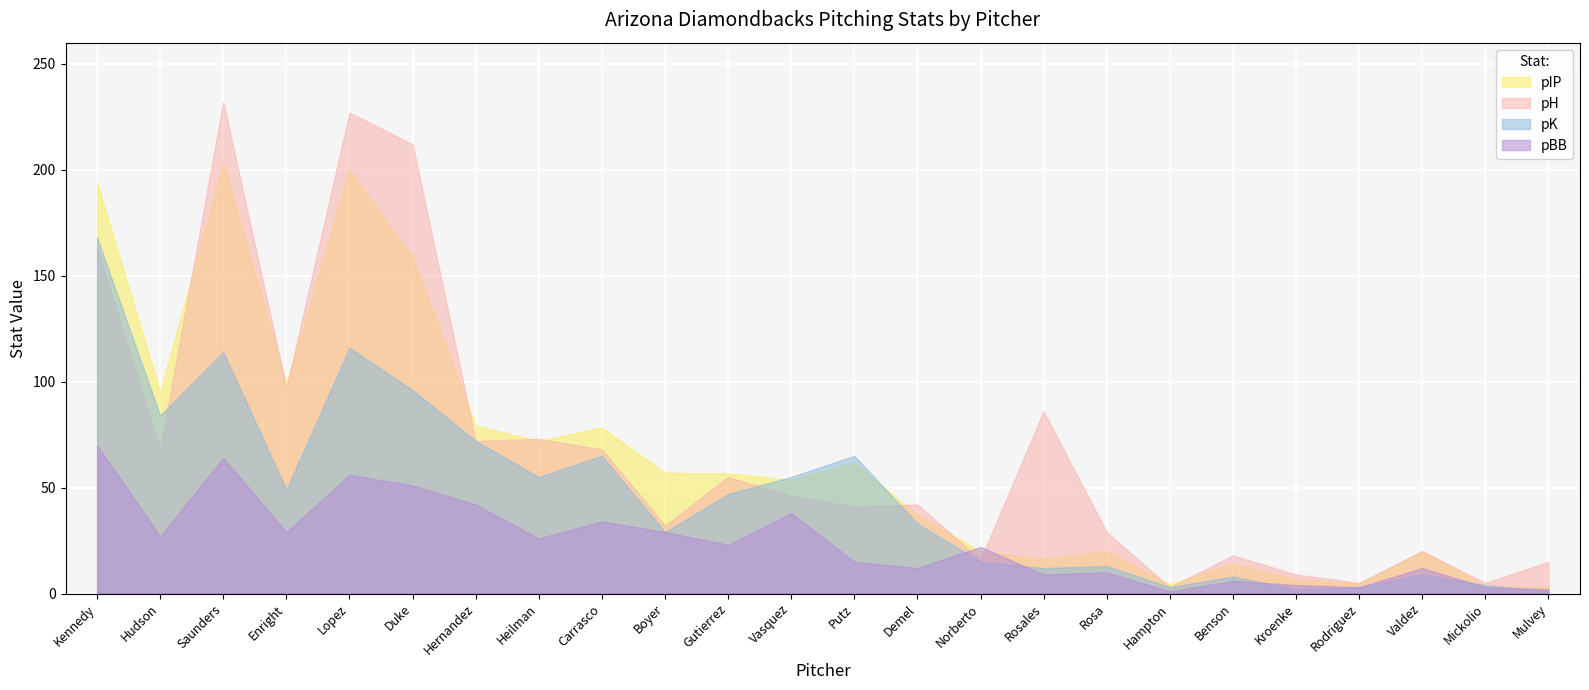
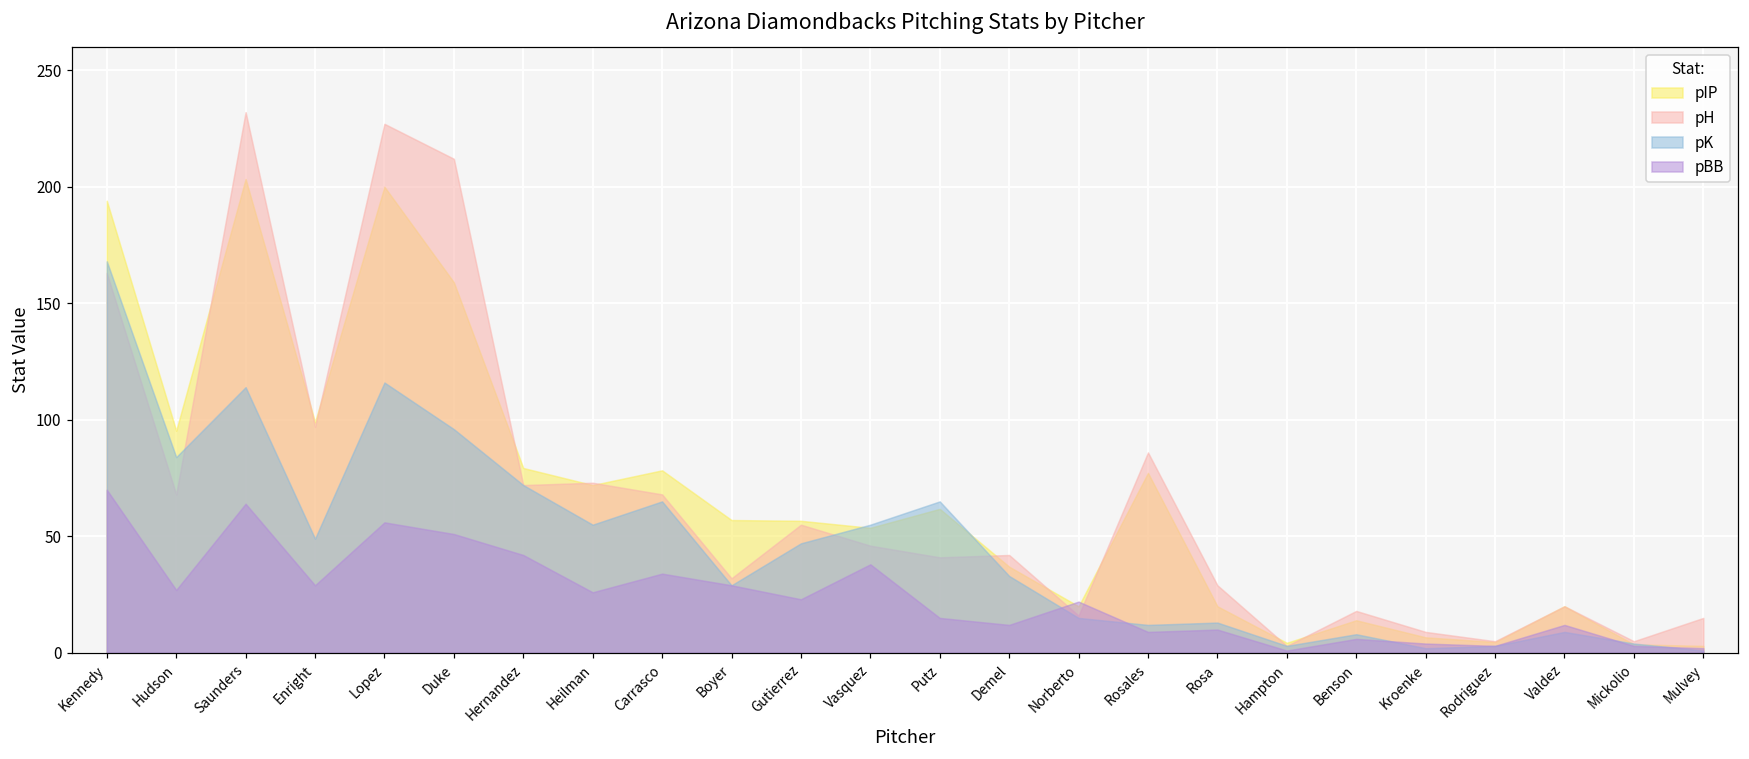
pIP, Rosales: 16 -> 77
